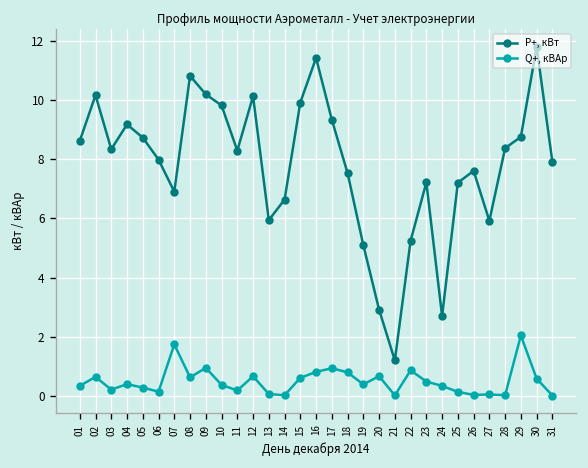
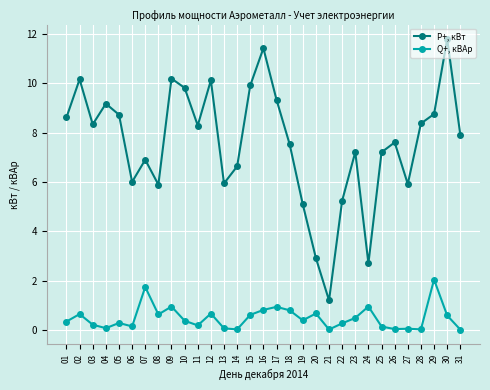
Q+, кВАр, 04: 0.4 -> 0.1
P+, кВт, 06: 8.0 -> 6.0
P+, кВт, 08: 10.8 -> 5.9
Q+, кВАр, 22: 0.9 -> 0.3
Q+, кВАр, 24: 0.3 -> 0.9
